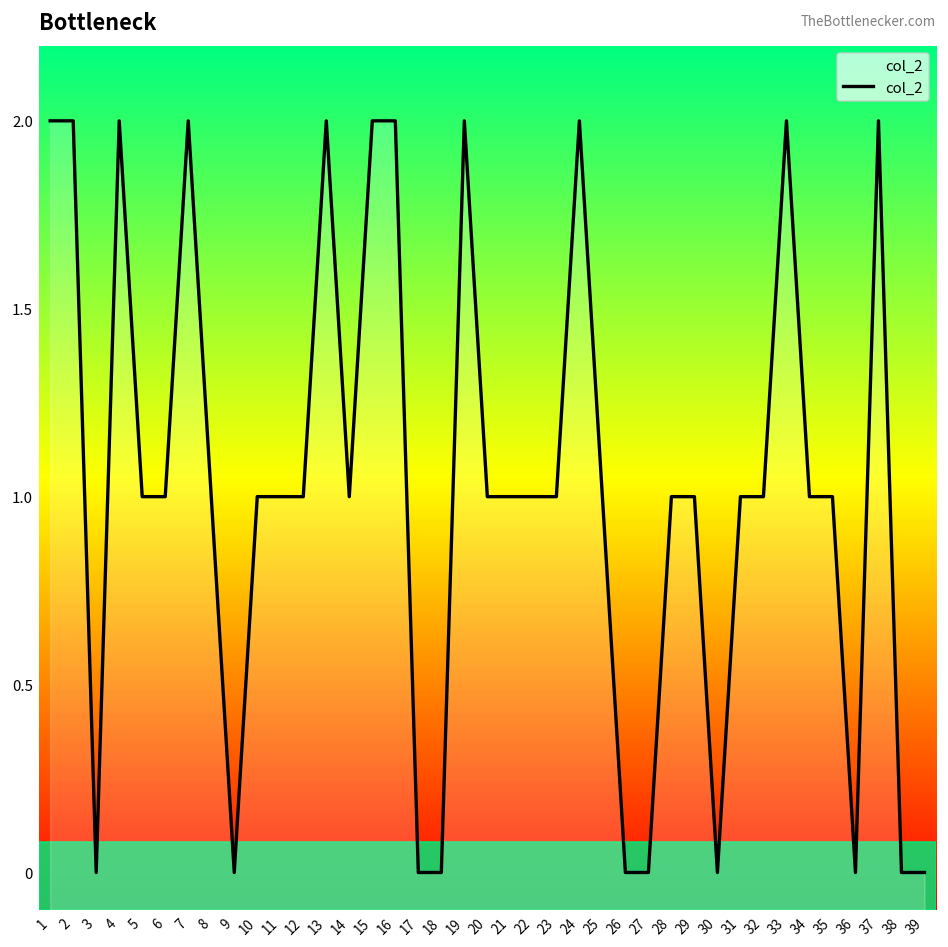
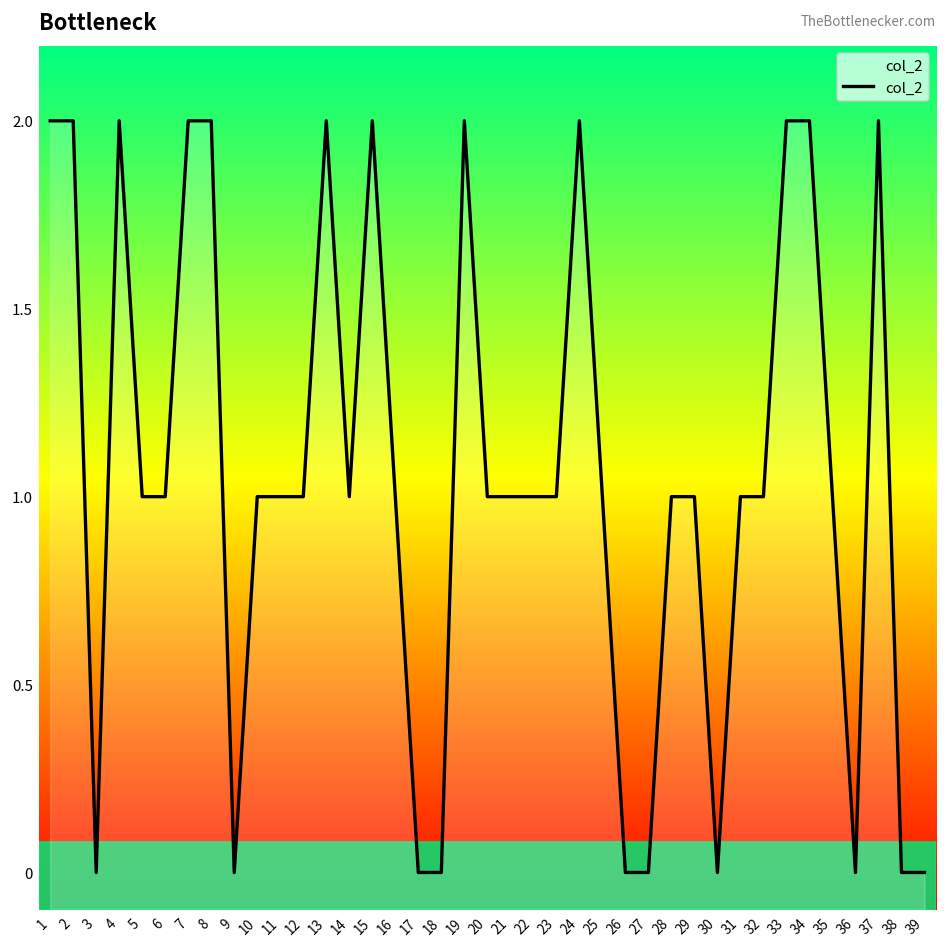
8: 1 -> 2
16: 2 -> 1
34: 1 -> 2
